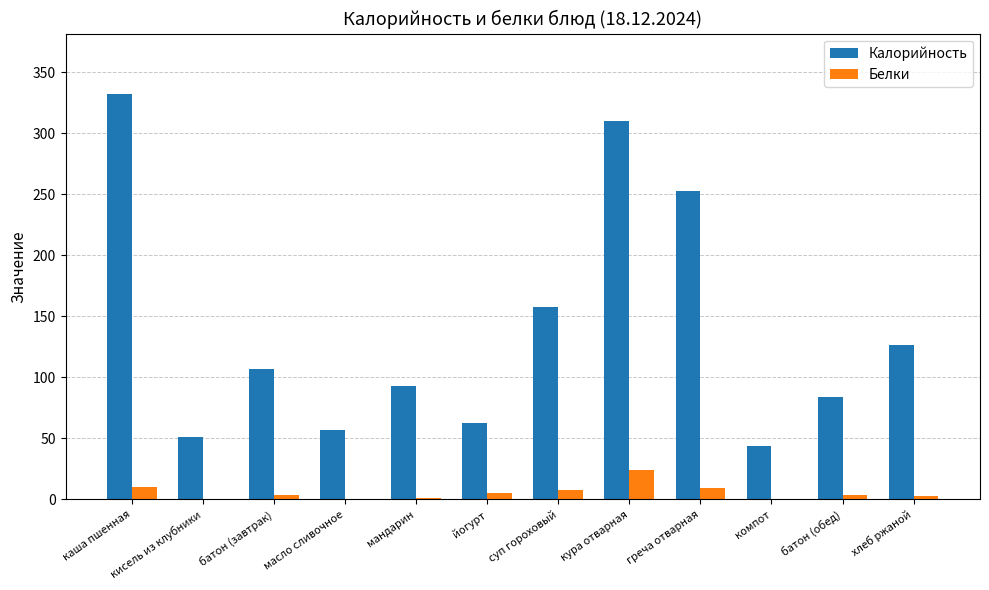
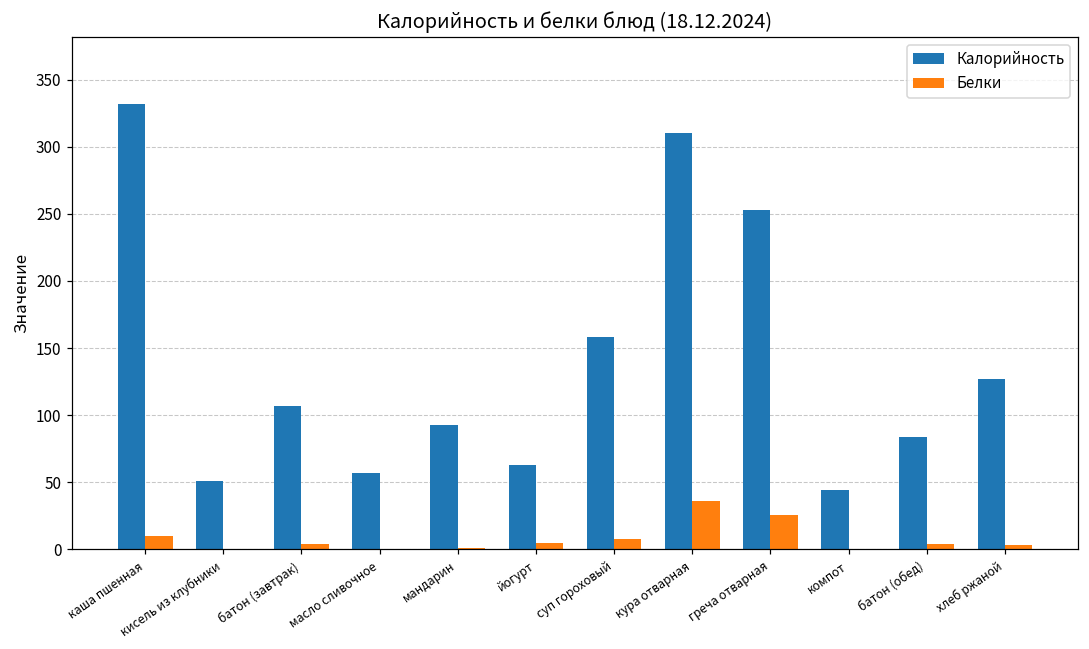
Белки, кура отварная: 24 -> 36
Белки, греча отварная: 9 -> 26
